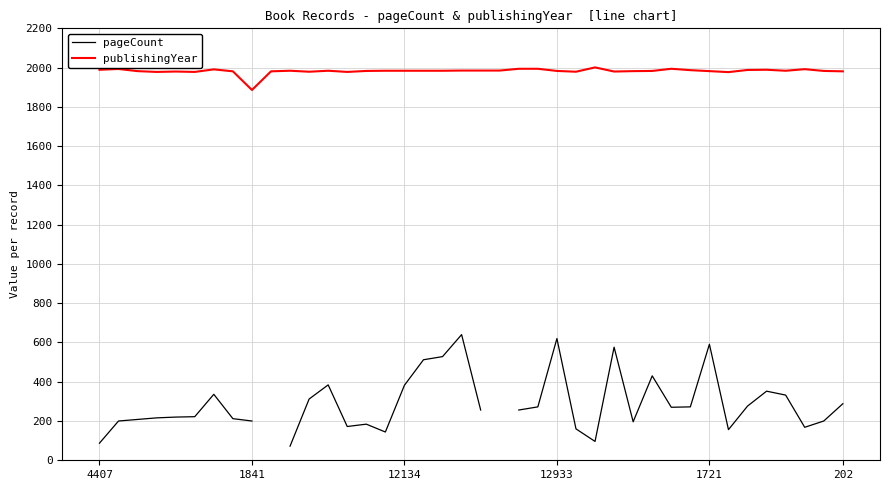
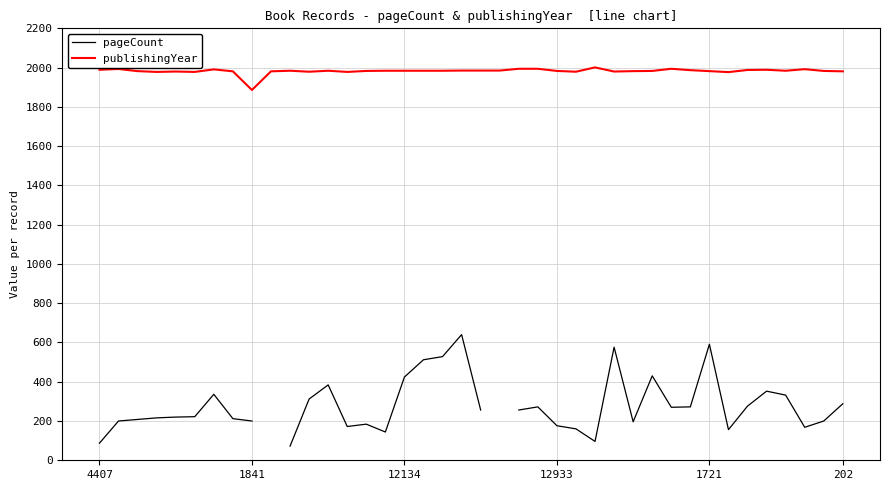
pageCount, 12134: 380 -> 420
pageCount, 12933: 620 -> 180
